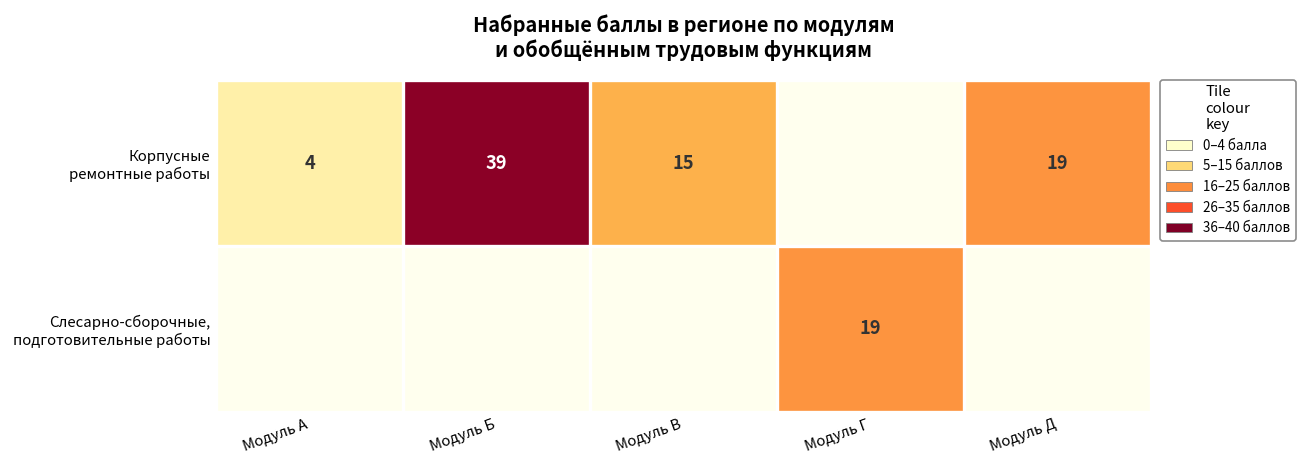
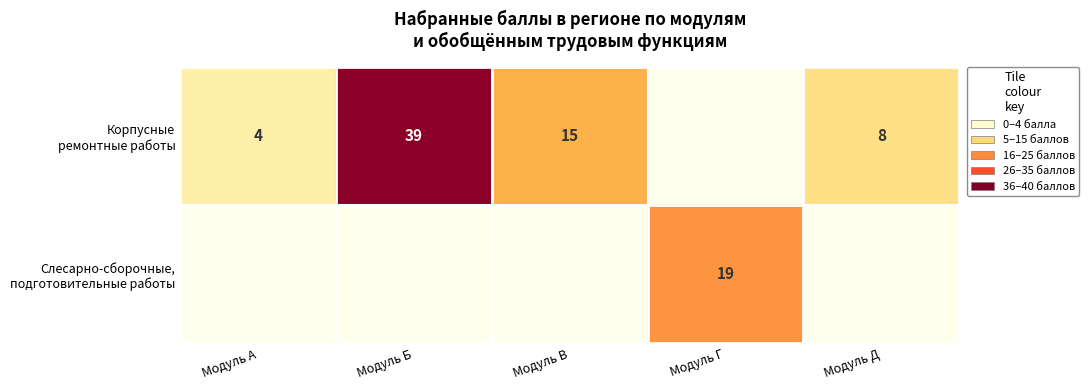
Корпусные ремонтные работы, Модуль Д: 19 -> 8
